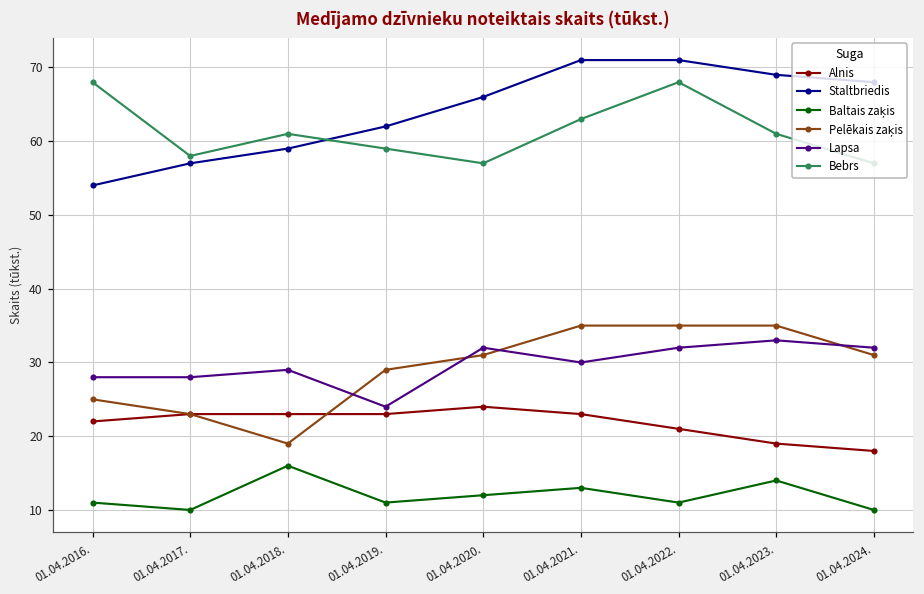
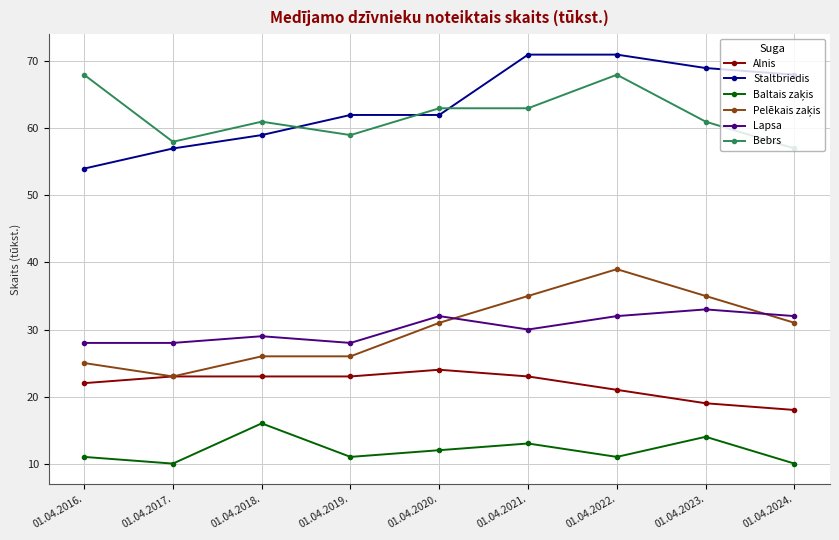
Pelēkais zaķis, 01.04.2018.: 19 -> 26
Pelēkais zaķis, 01.04.2019.: 29 -> 26
Lapsa, 01.04.2019.: 24 -> 28
Staltbriedis, 01.04.2020.: 66 -> 62
Bebrs, 01.04.2020.: 57 -> 63
Pelēkais zaķis, 01.04.2022.: 35 -> 39
